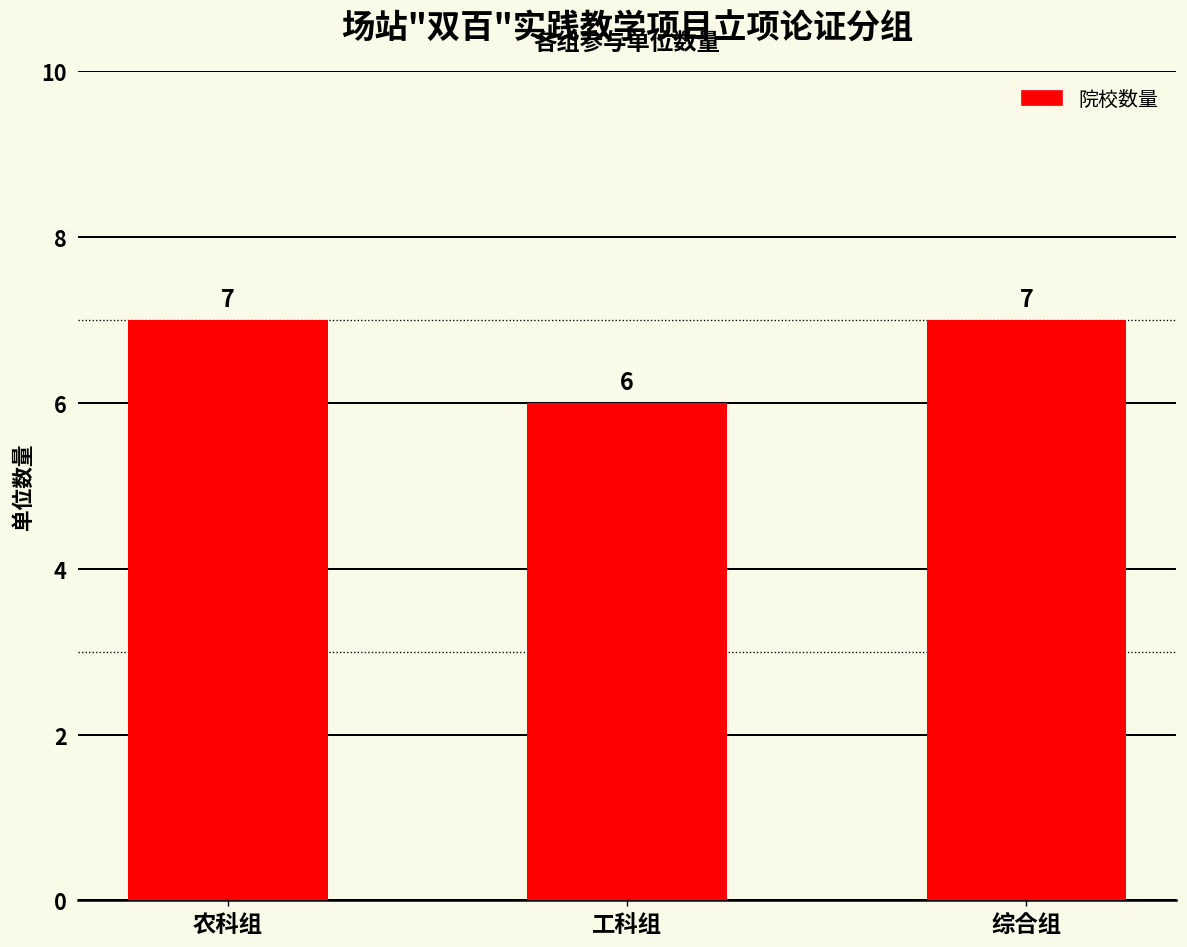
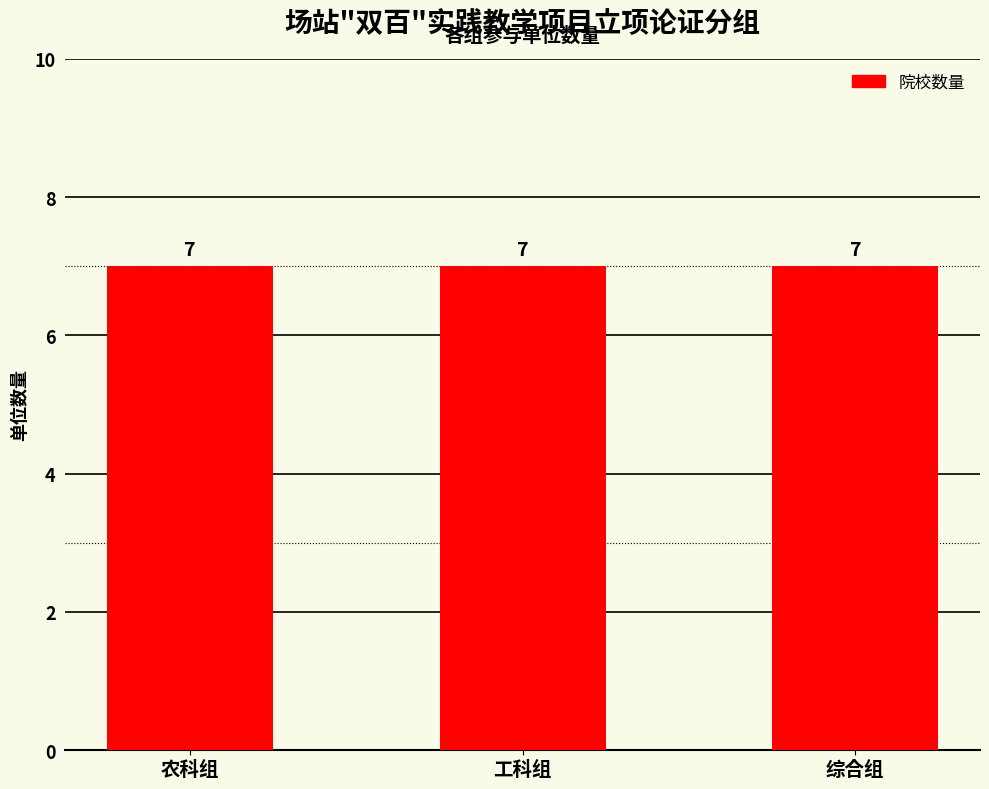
工科组: 6 -> 7
